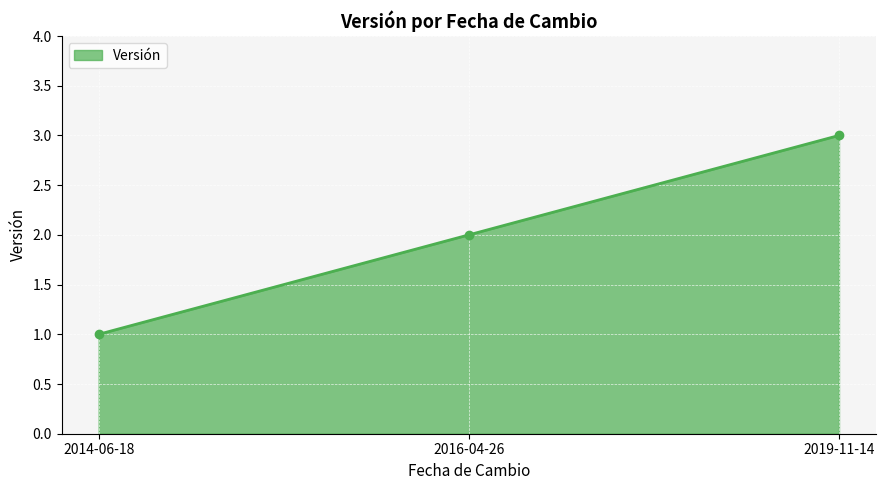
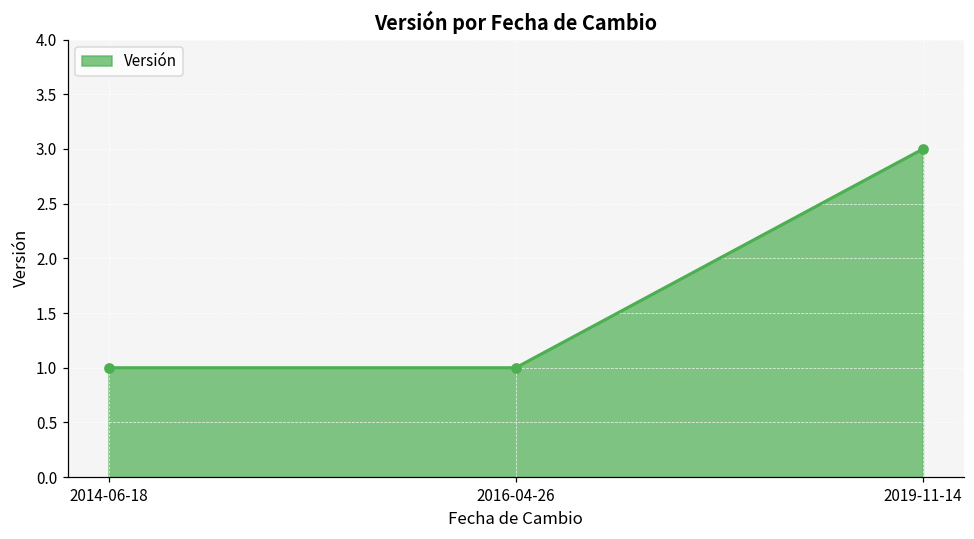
2016-04-26: 2 -> 1
